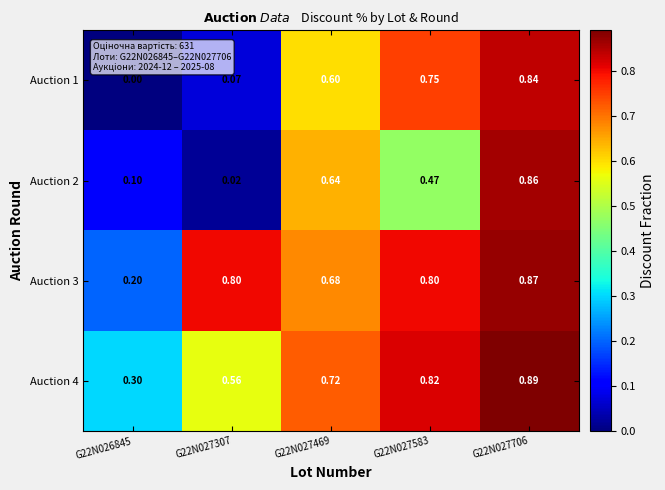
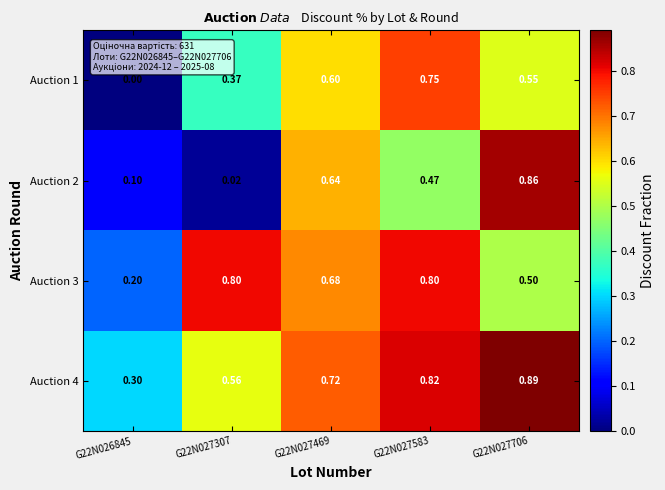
Auction 1, G22N027307: 0.07 -> 0.37
Auction 1, G22N027706: 0.84 -> 0.55
Auction 3, G22N027706: 0.87 -> 0.50
